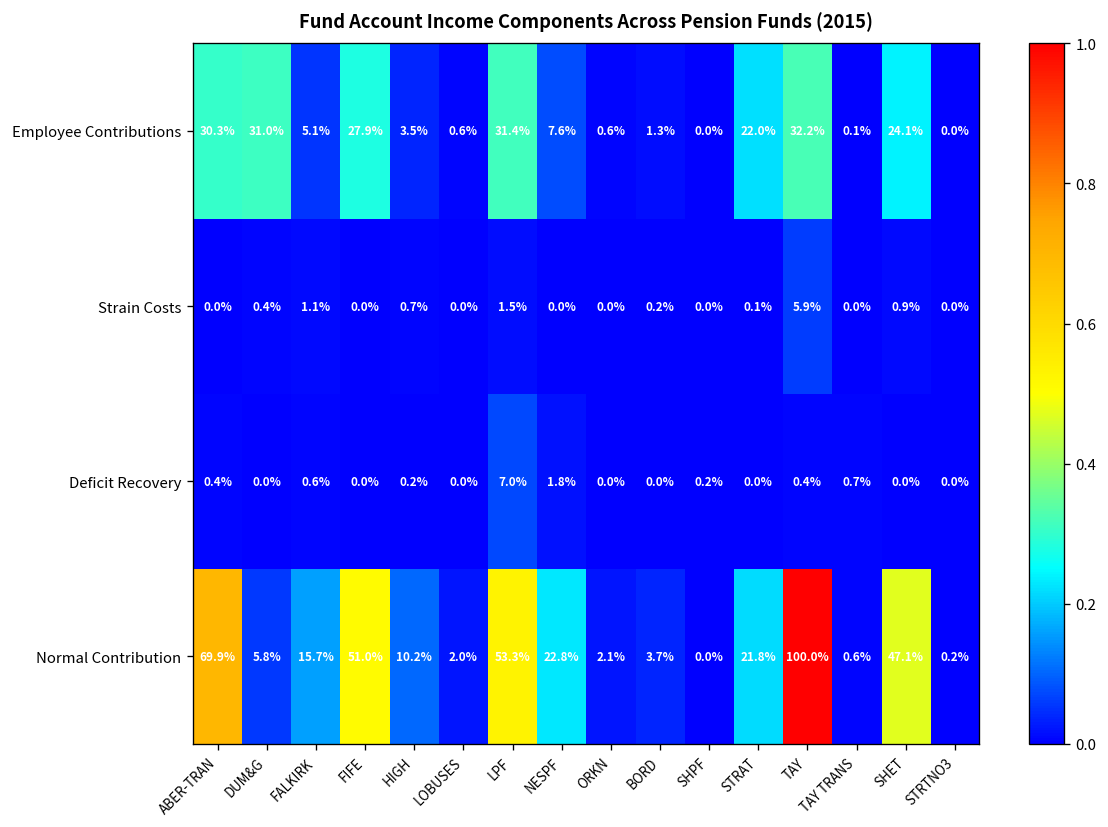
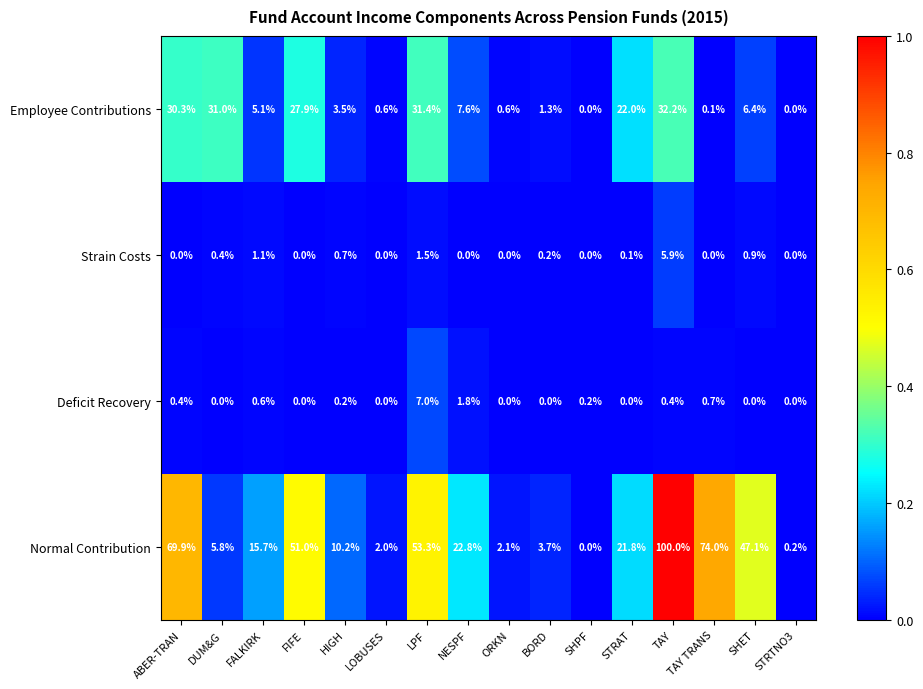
Employee Contributions, SHET: 24.1% -> 6.4%
Normal Contribution, TAY TRANS: 0.6% -> 74.0%
